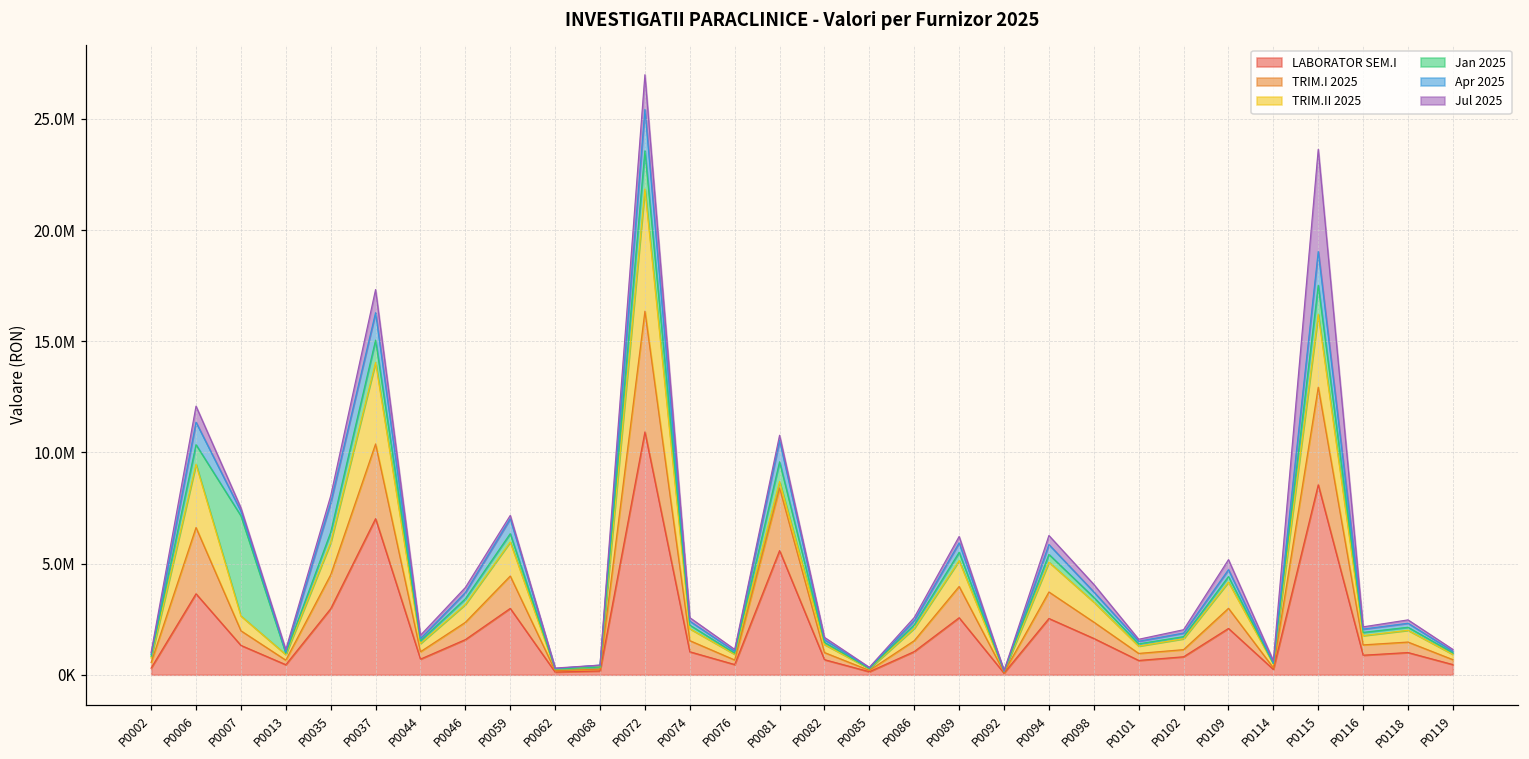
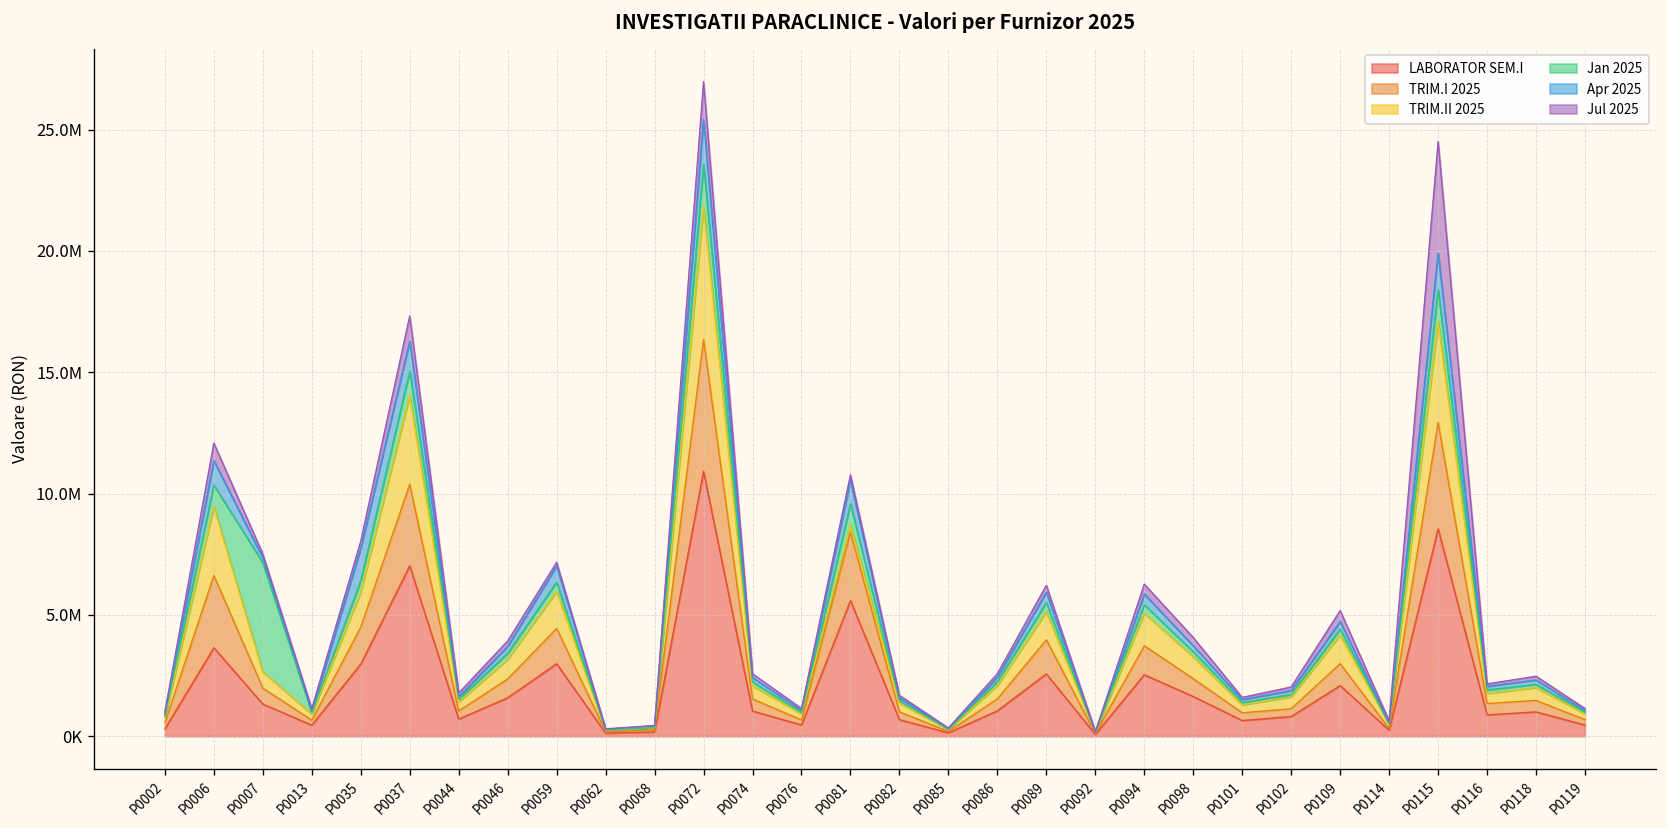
TRIM.II 2025, P0115: 3300000 -> 4200000
